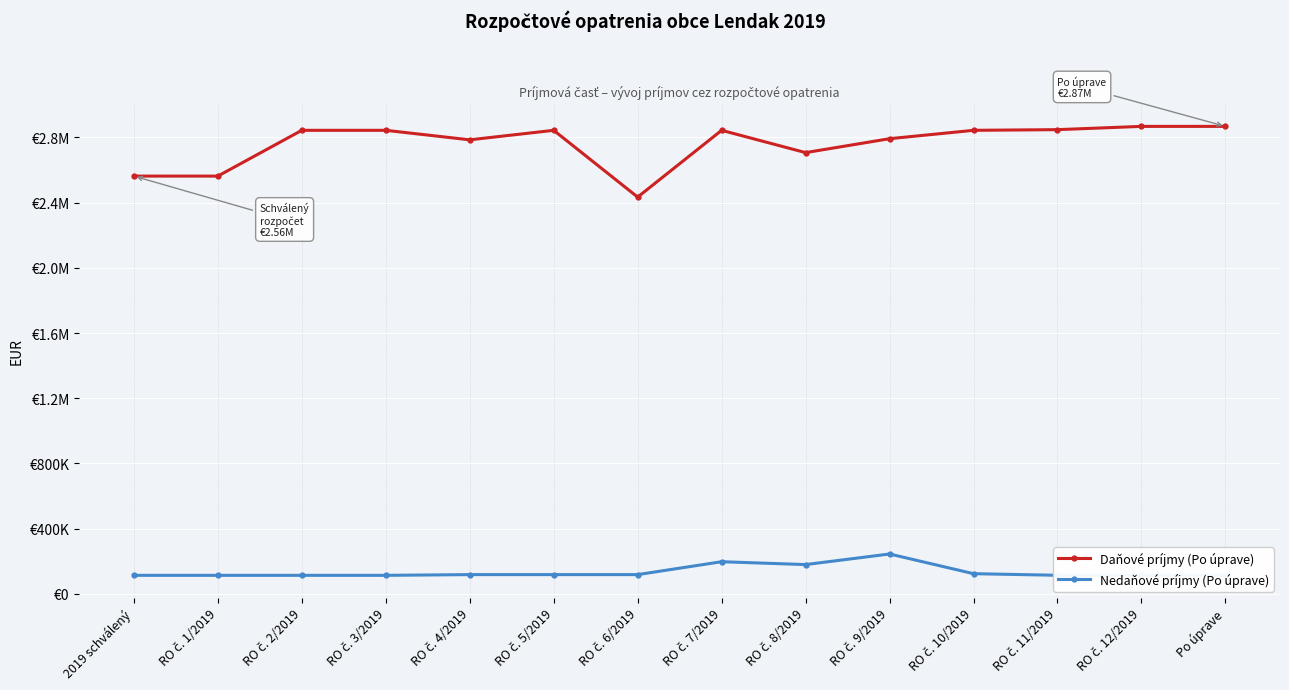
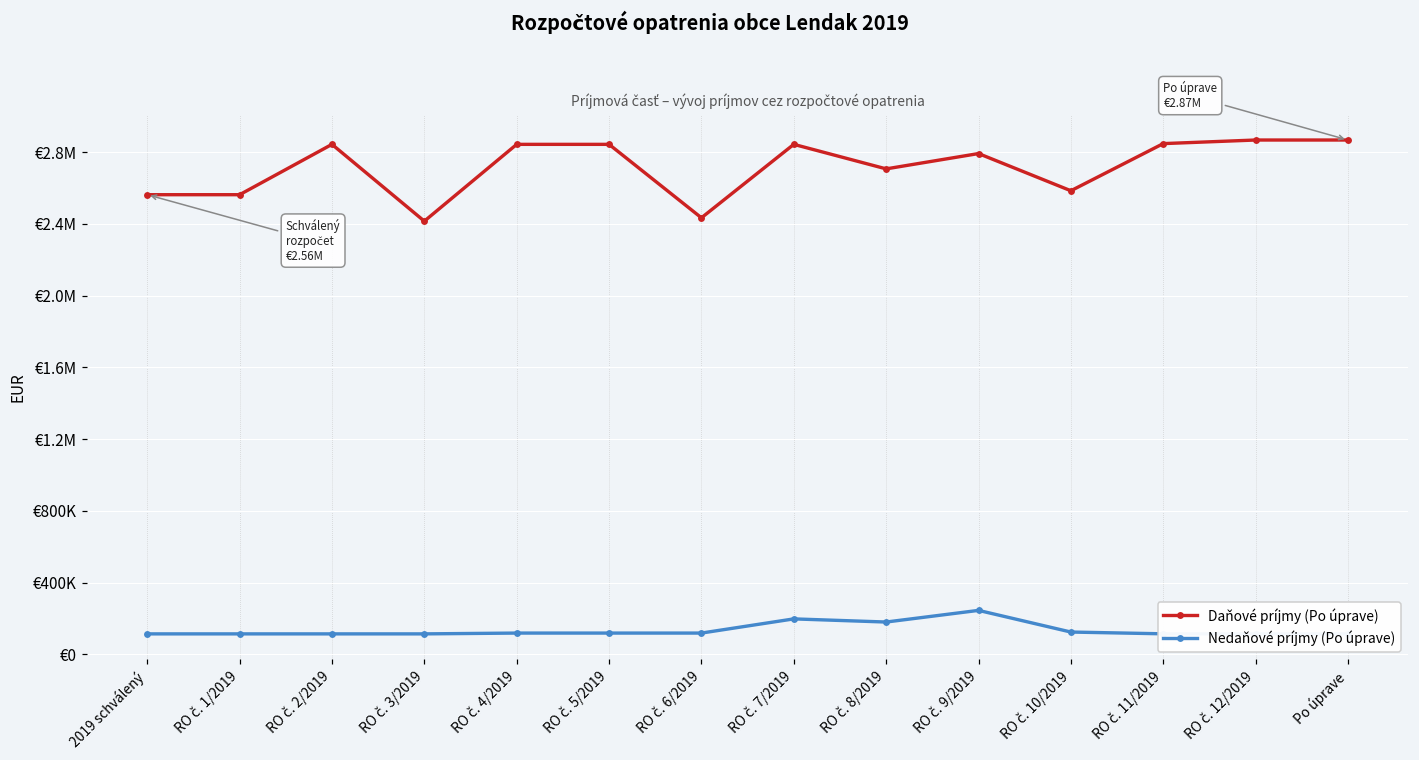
Daňové príjmy (Po úprave), RO č. 3/2019: €2840000 -> €2410000
Daňové príjmy (Po úprave), RO č. 4/2019: €2780000 -> €2840000
Daňové príjmy (Po úprave), RO č. 10/2019: €2840000 -> €2580000
